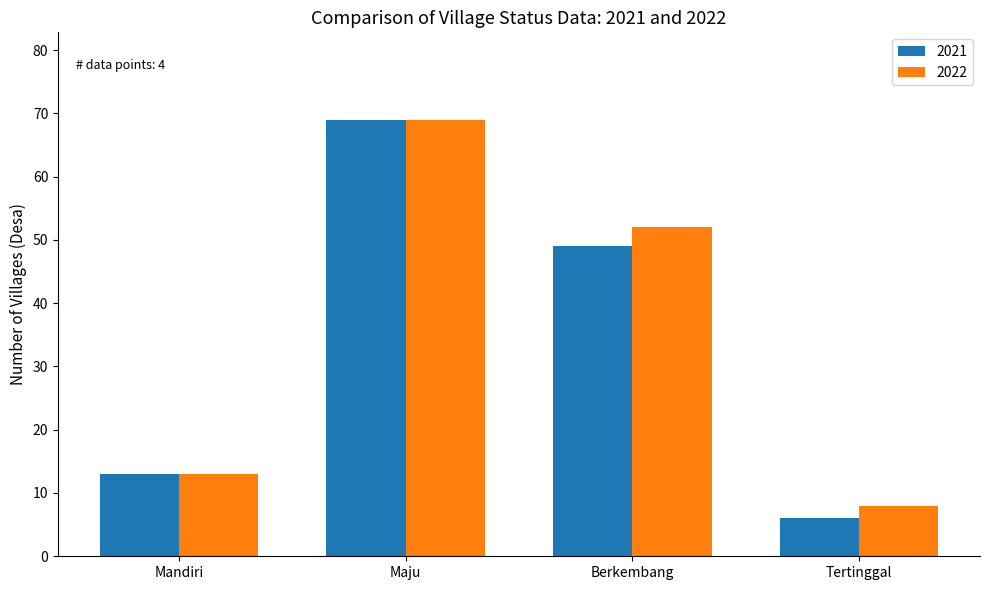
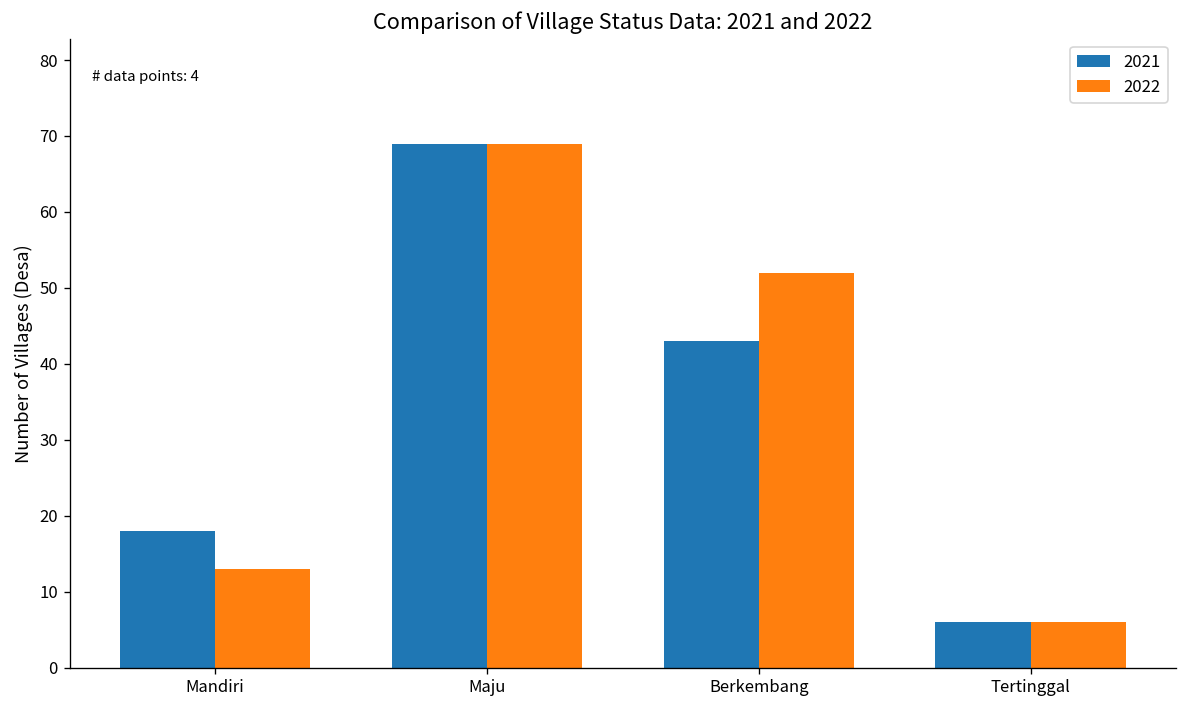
2021, Mandiri: 13 -> 18
2021, Berkembang: 49 -> 43
2022, Tertinggal: 8 -> 6
